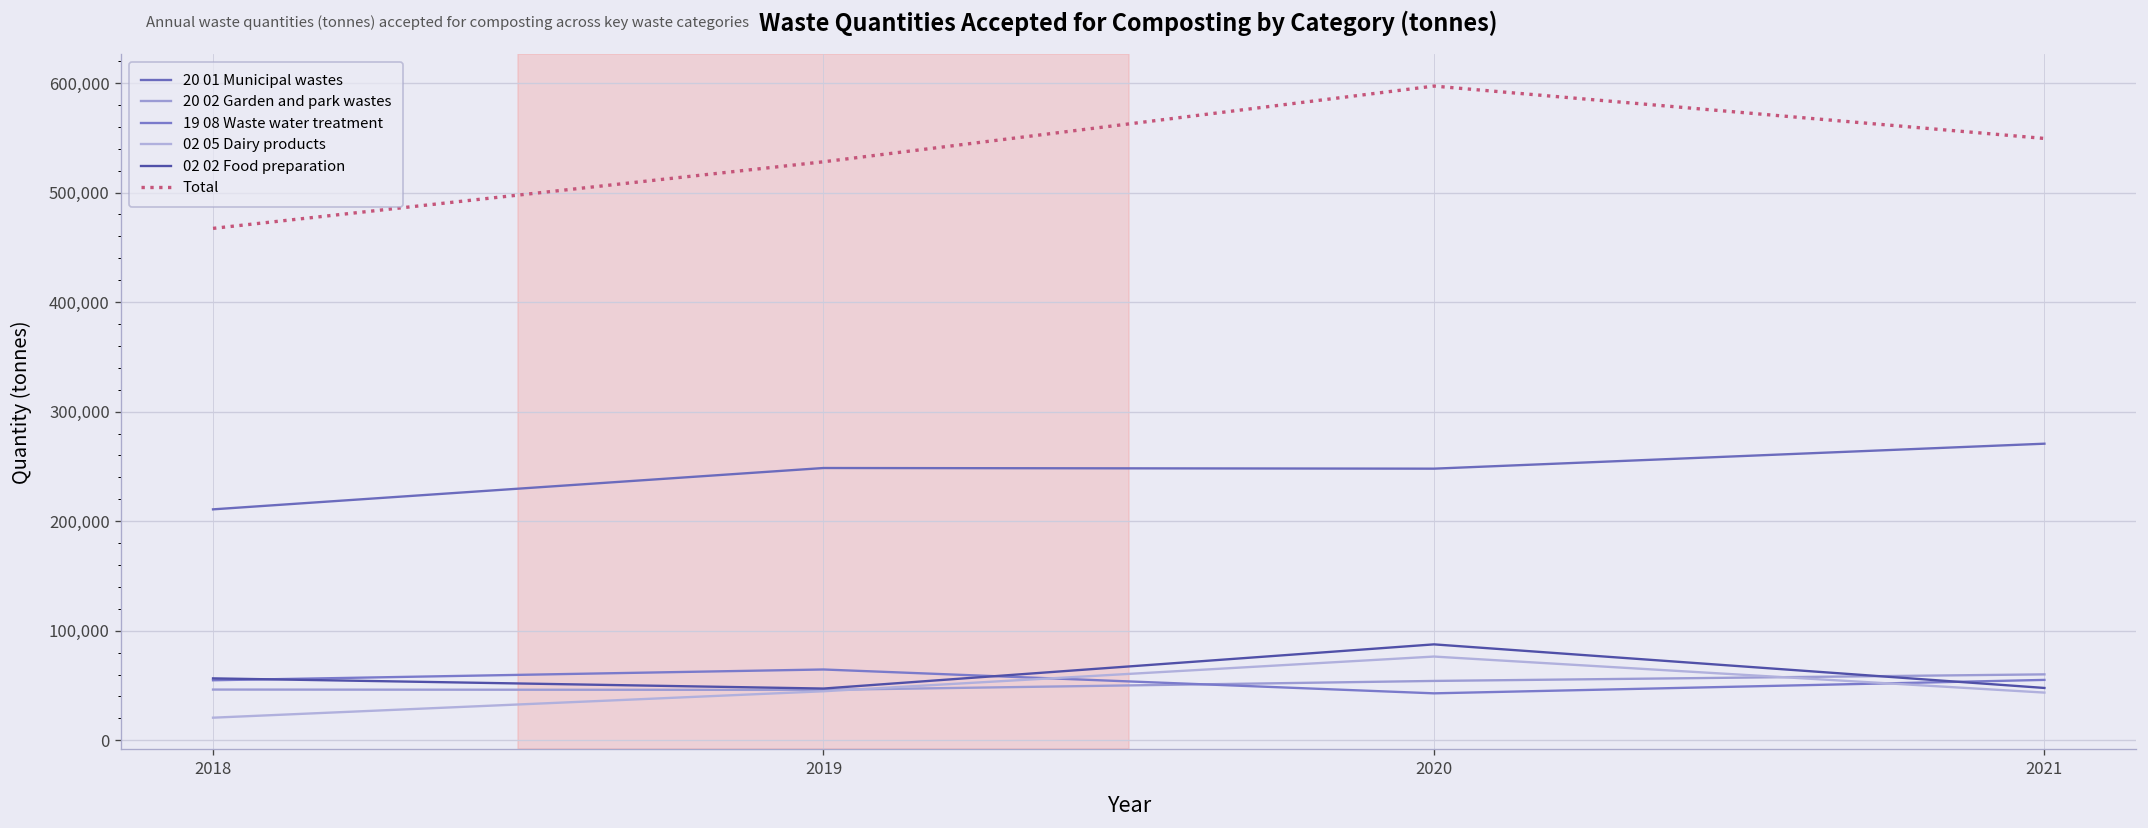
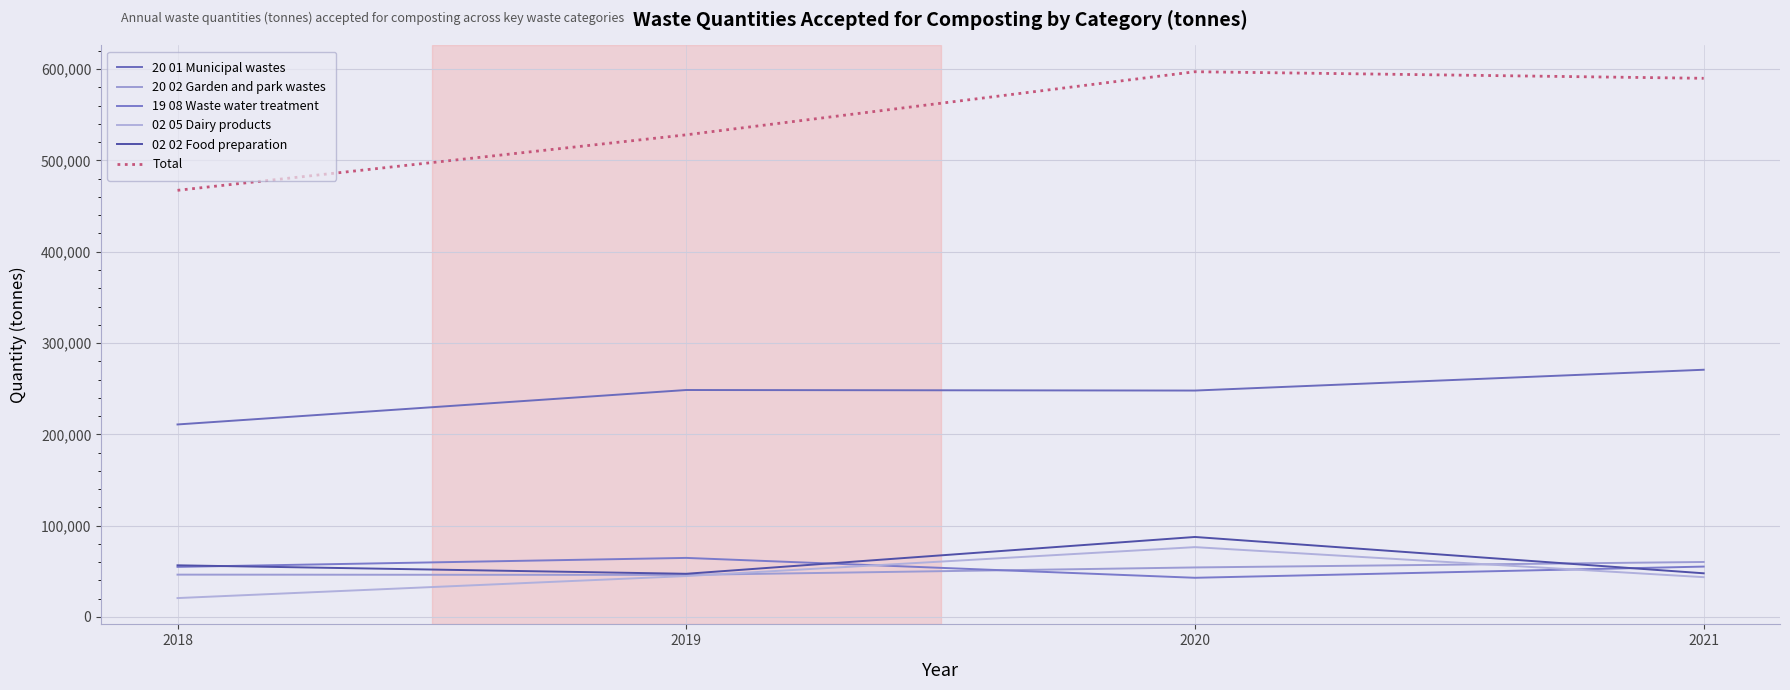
Total, 2021: 550,000 -> 590,000
